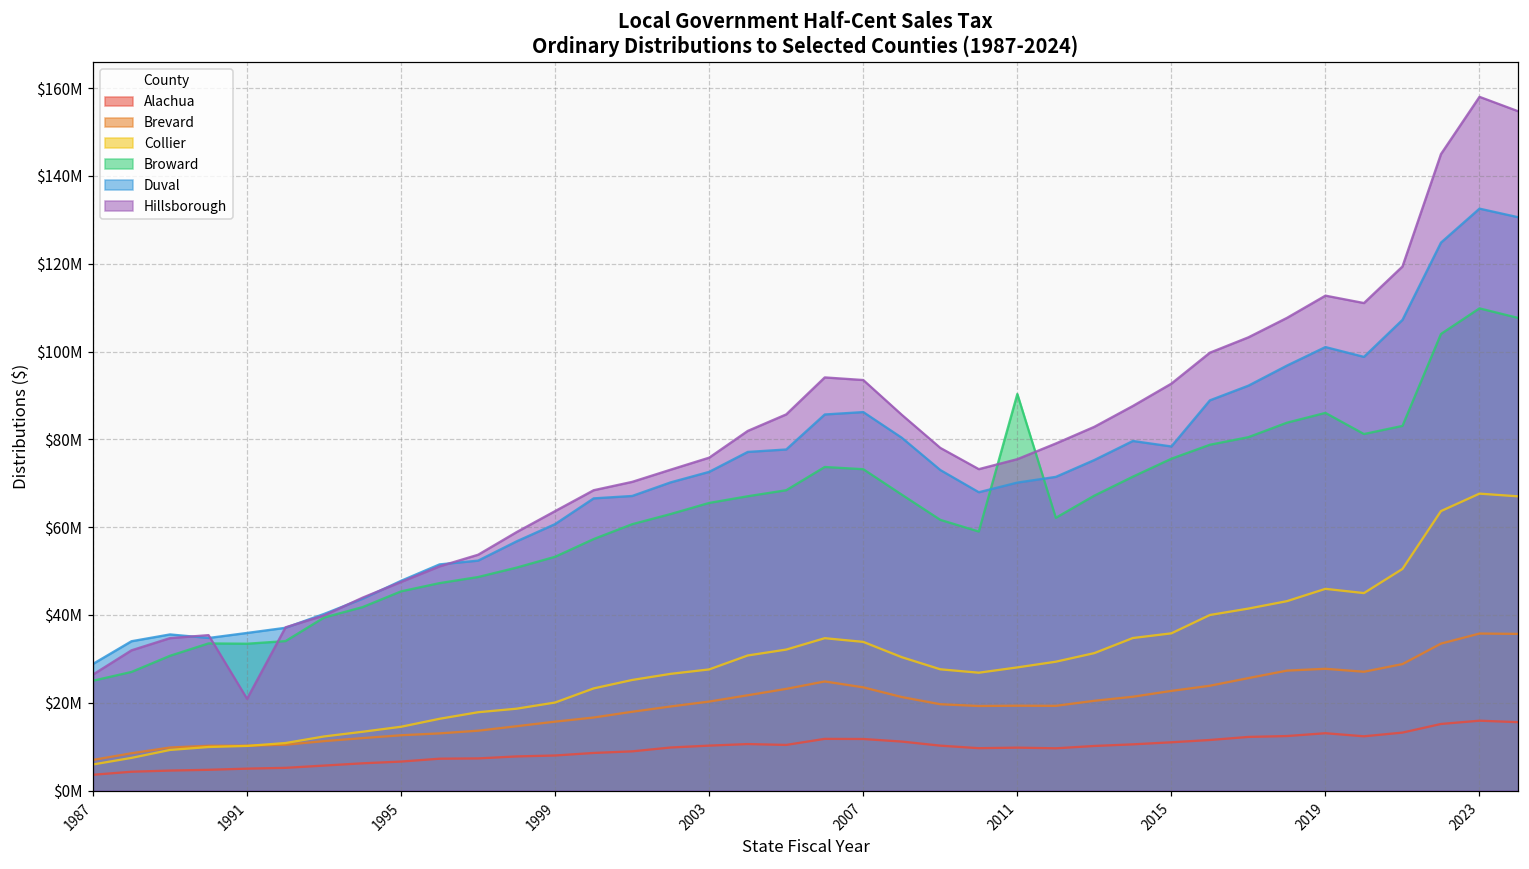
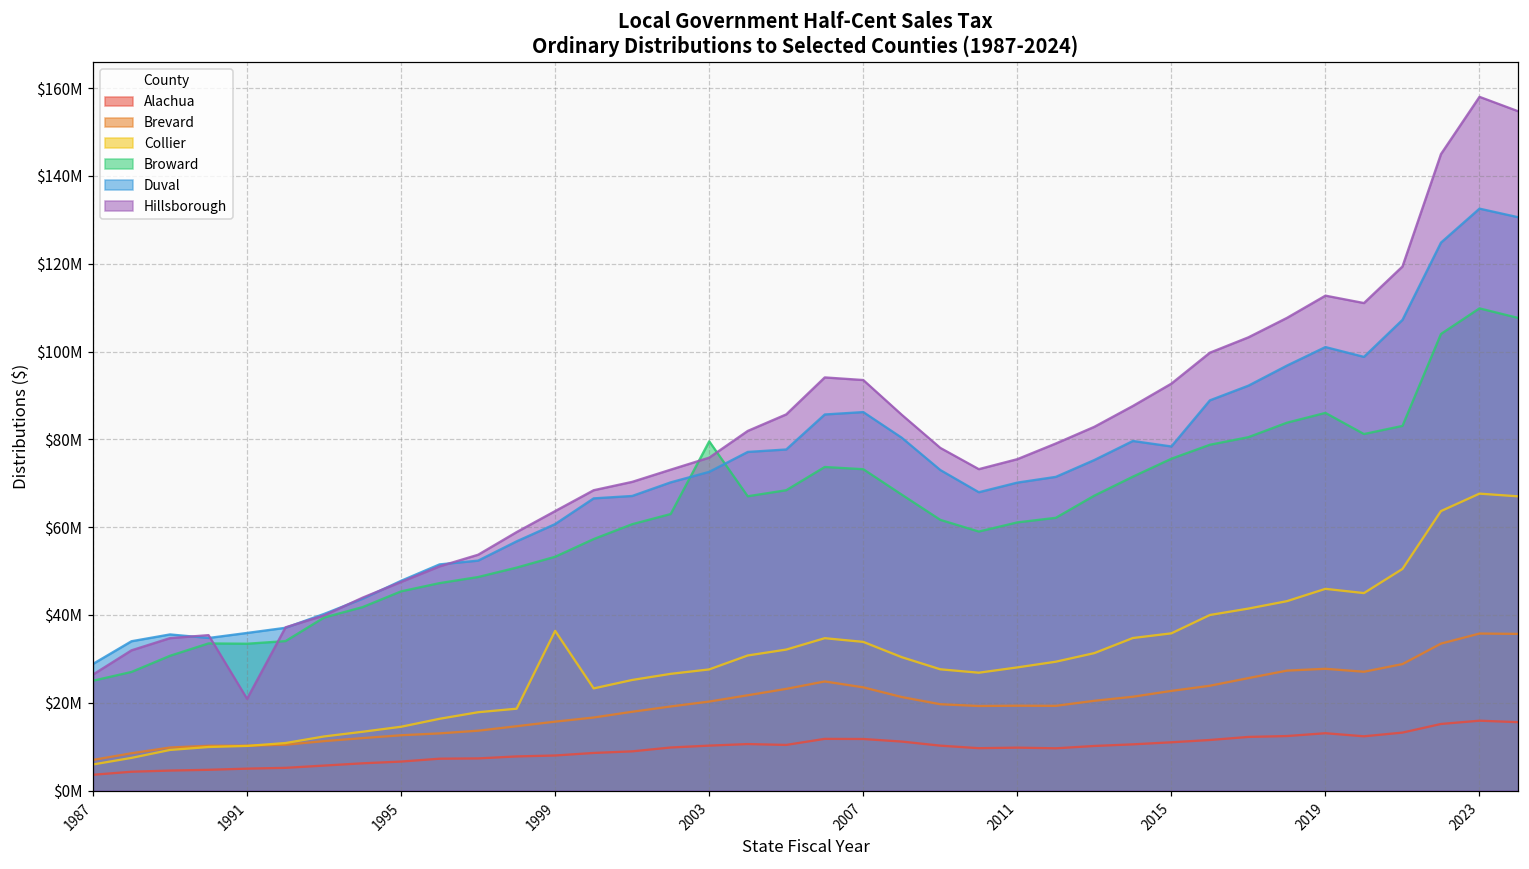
Collier, 1999: $20000000 -> $36000000
Broward, 2003: $66000000 -> $80000000
Broward, 2011: $90000000 -> $61000000
